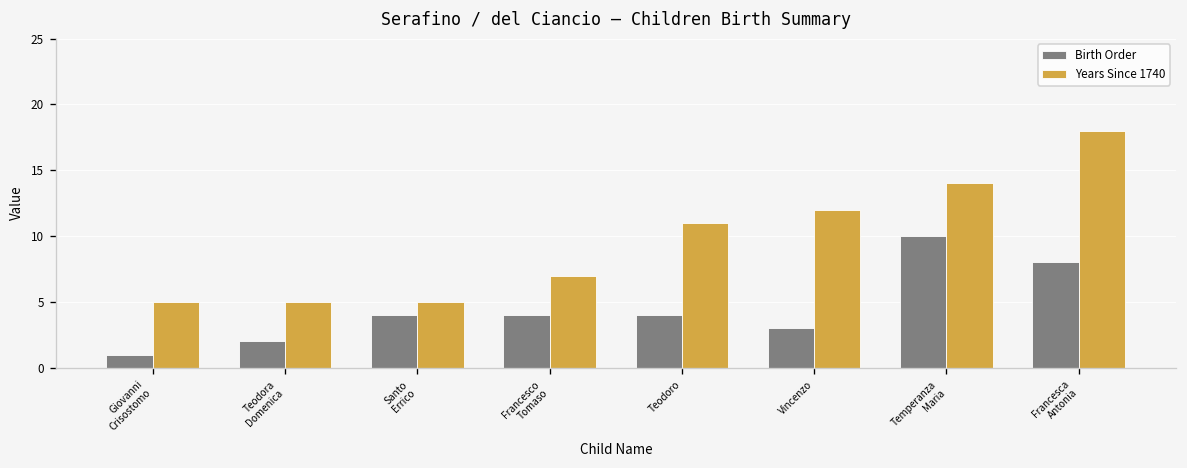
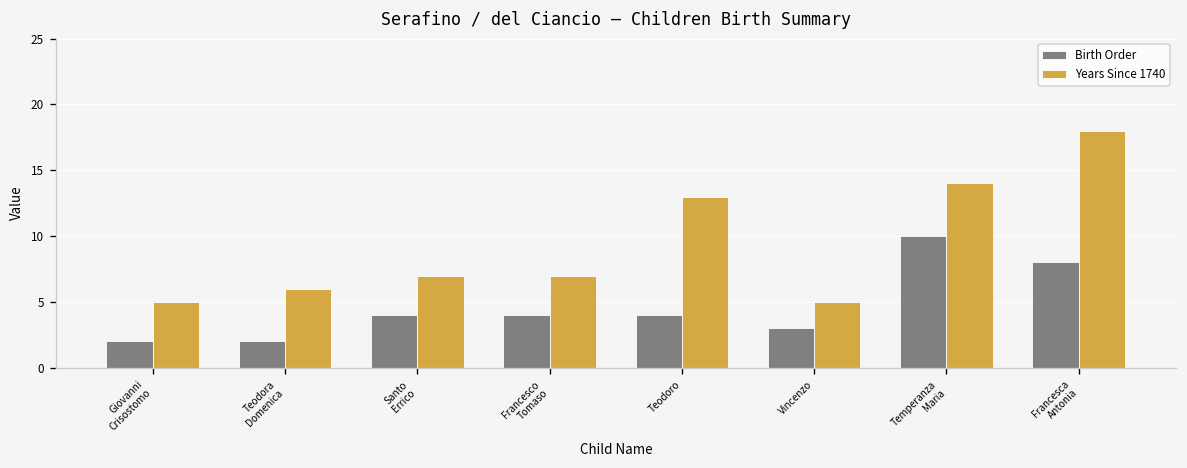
Birth Order, Giovanni Crisostomo: 1 -> 2
Years Since 1740, Teodora Domenica: 5.0 -> 6.0
Years Since 1740, Santo Errico: 5.0 -> 7.0
Years Since 1740, Teodoro: 11.0 -> 13.0
Years Since 1740, Vincenzo: 12.0 -> 5.0
